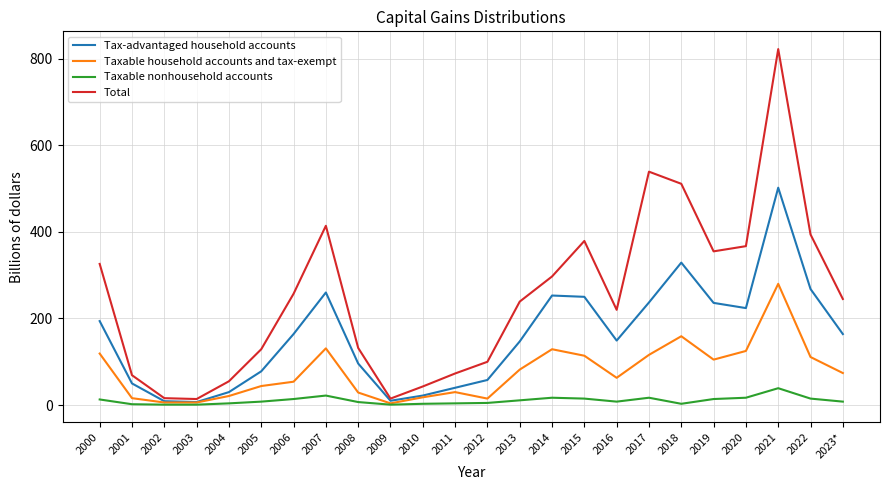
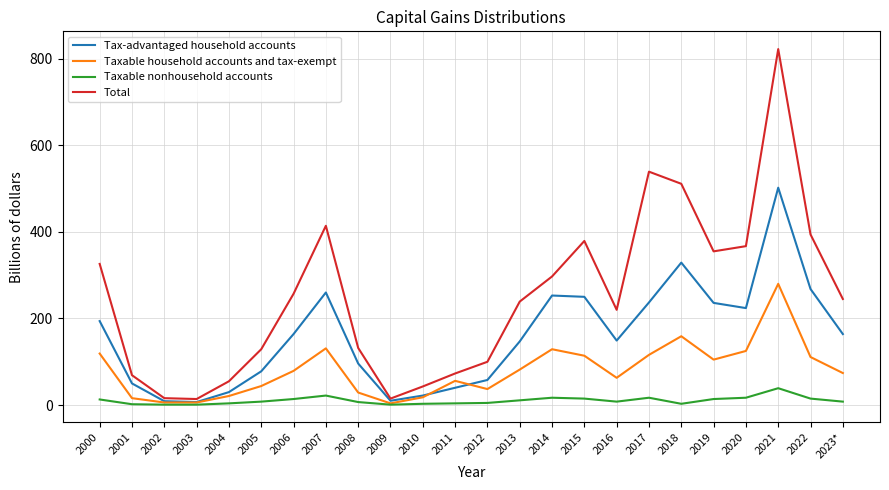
Taxable household accounts and tax-exempt, 2006: 50 -> 80
Taxable household accounts and tax-exempt, 2011: 30 -> 60
Taxable household accounts and tax-exempt, 2012: 20 -> 40
